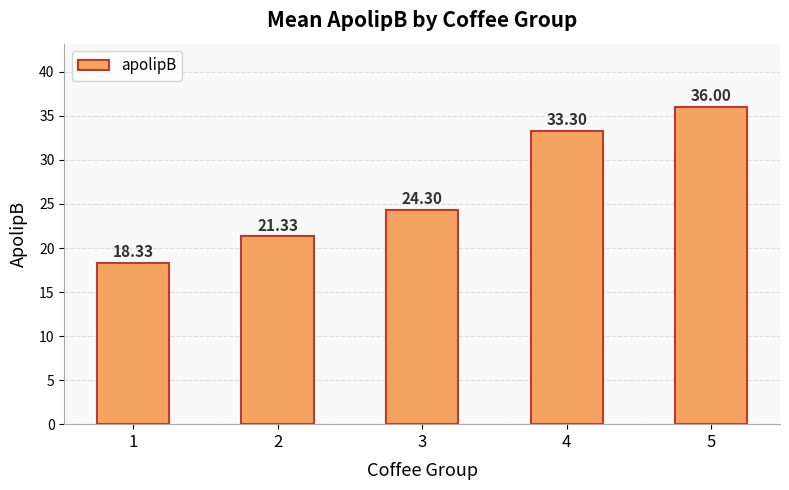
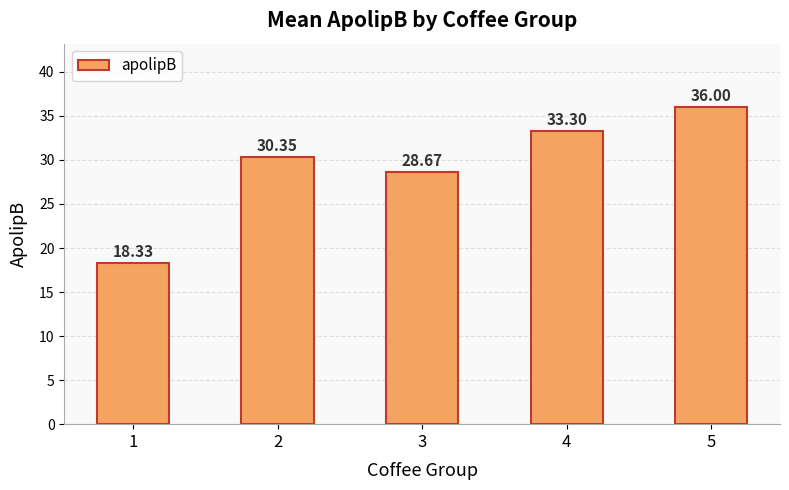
2: 21.33 -> 30.35
3: 24.30 -> 28.67
